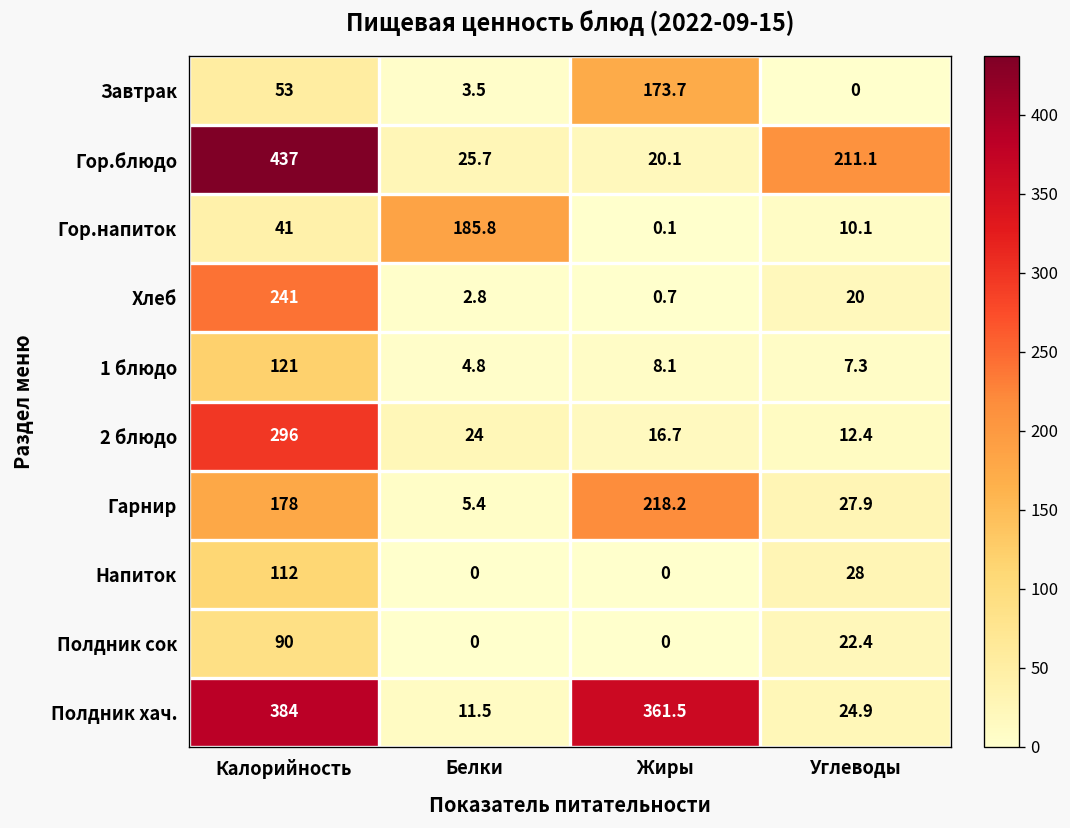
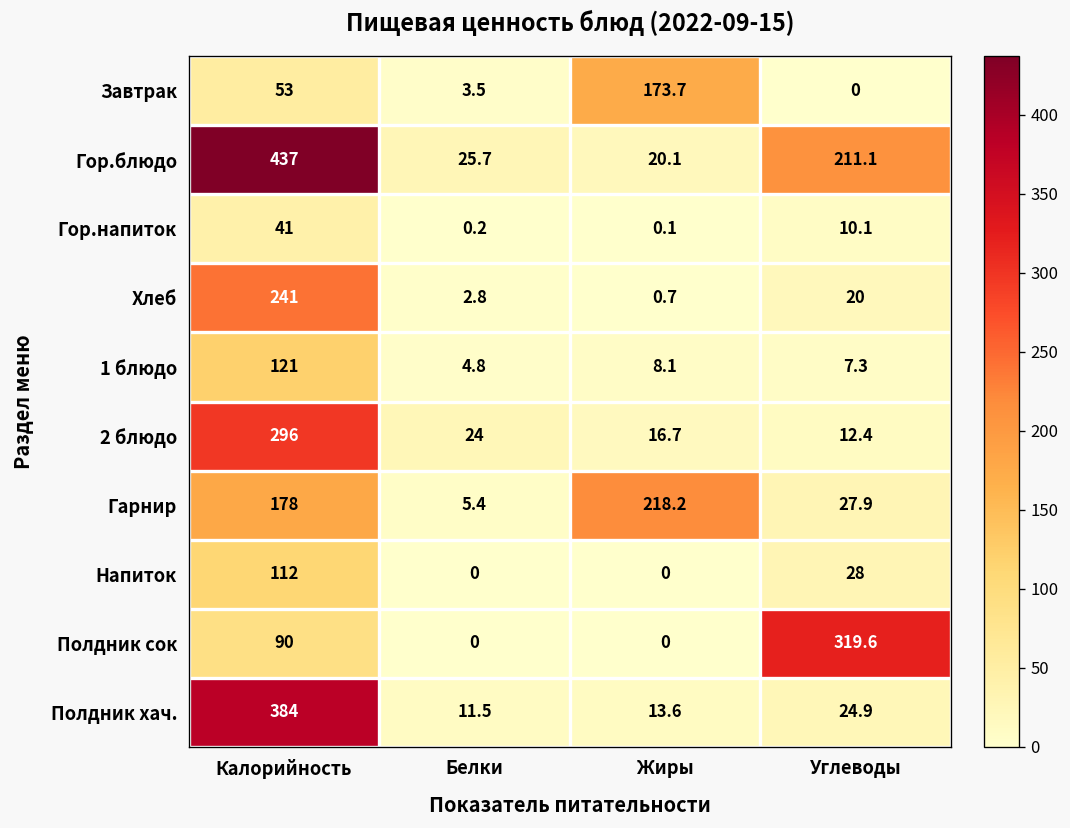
Гор.напиток, Белки: 185.8 -> 0.2
Полдник сок, Углеводы: 22.4 -> 319.6
Полдник хач., Жиры: 361.5 -> 13.6
